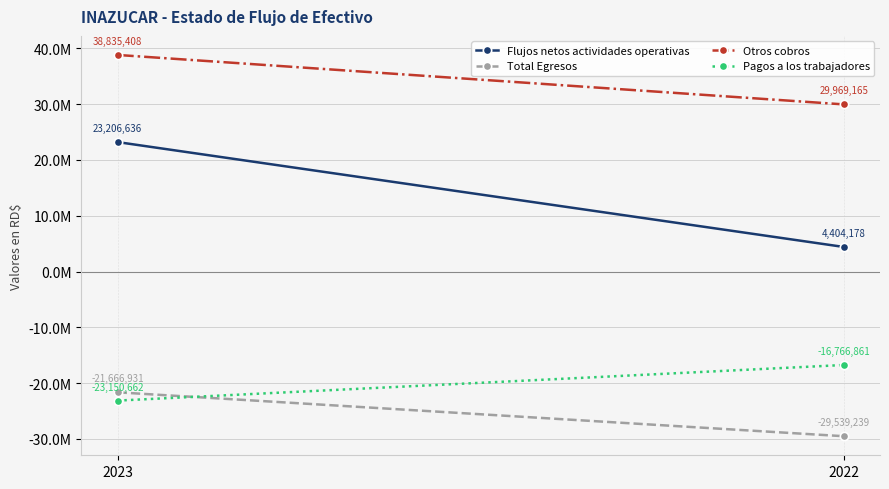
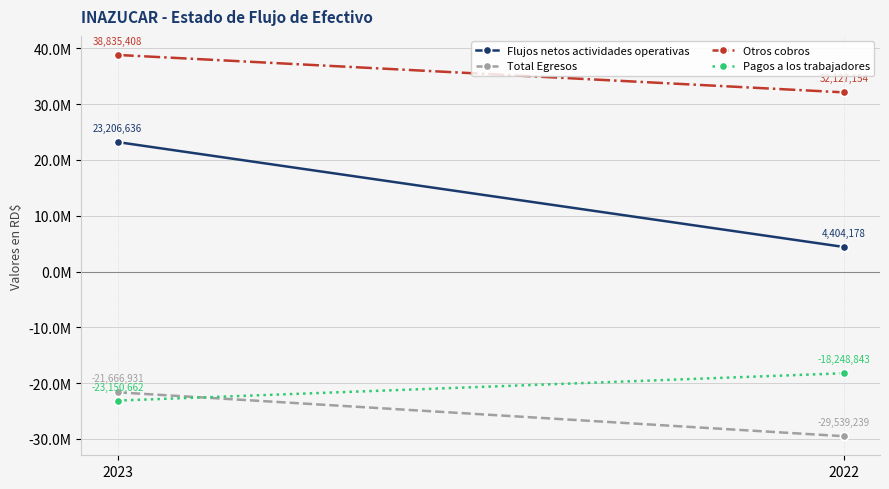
Otros cobros, 2022: 30000000 -> 32000000
Pagos a los trabajadores, 2022: -16,766,861 -> -18,248,843
